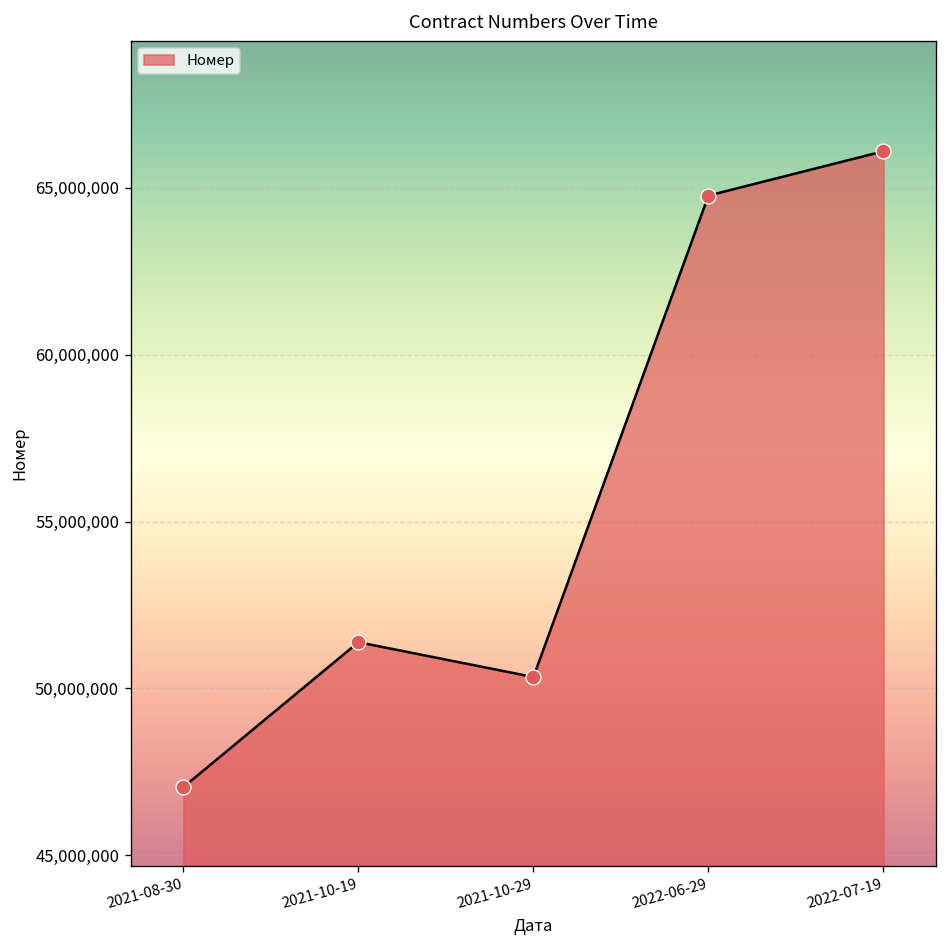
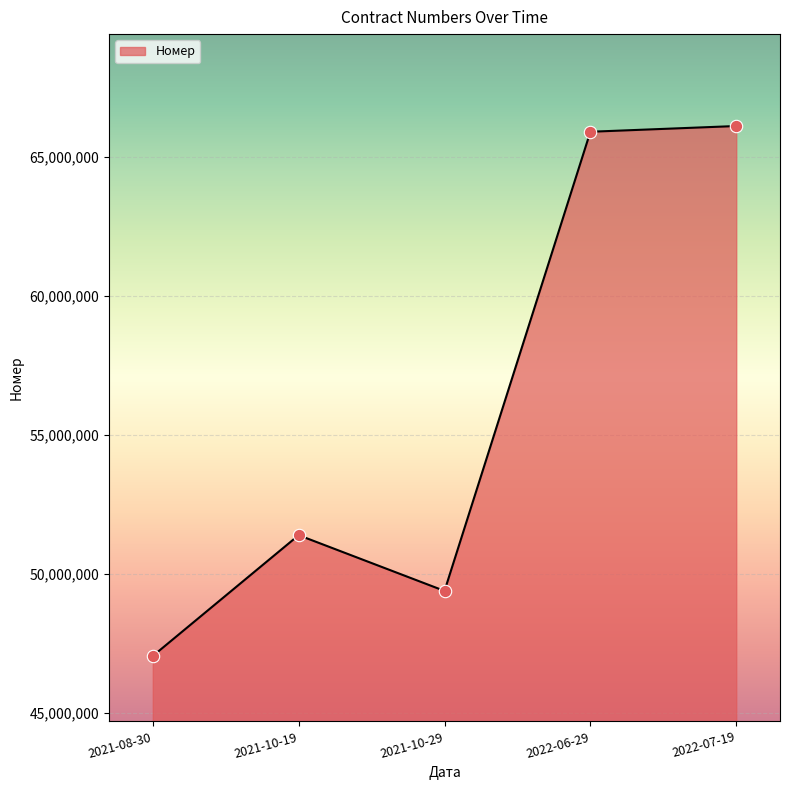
2021-10-29: 50,300,000 -> 49,400,000
2022-06-29: 64,800,000 -> 65,900,000
